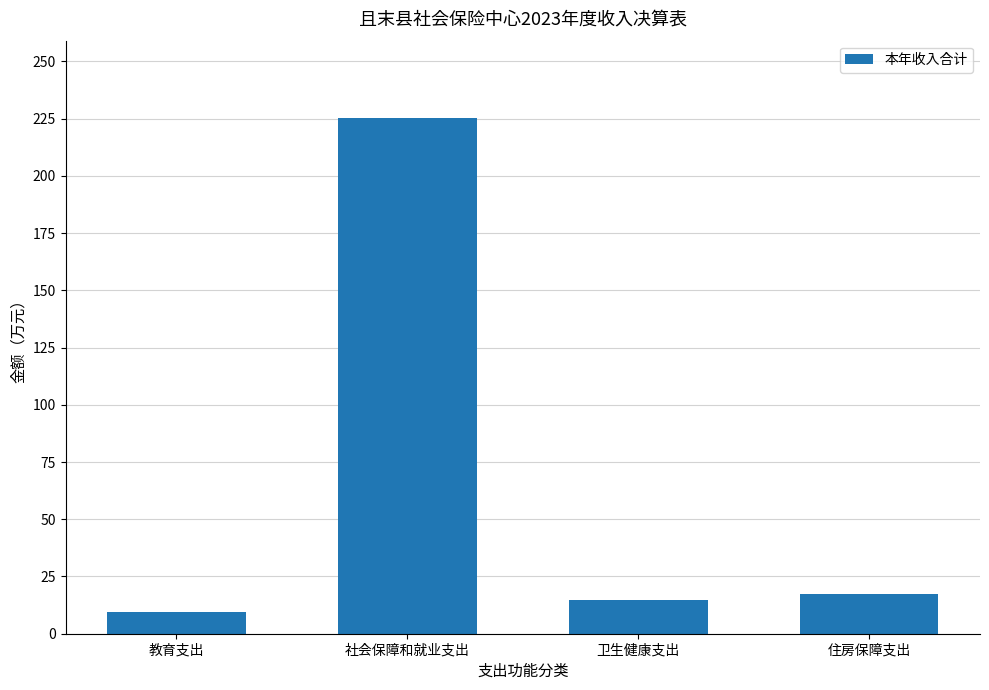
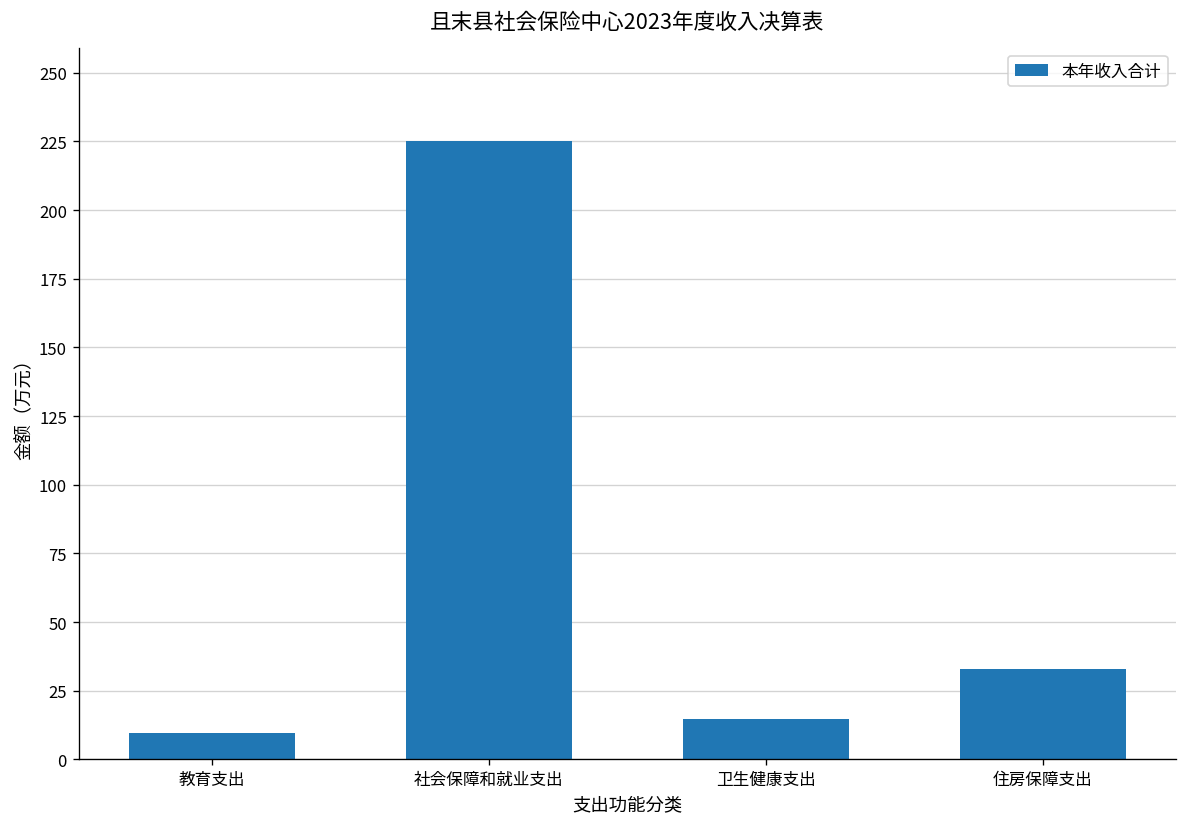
住房保障支出: 17 -> 33
